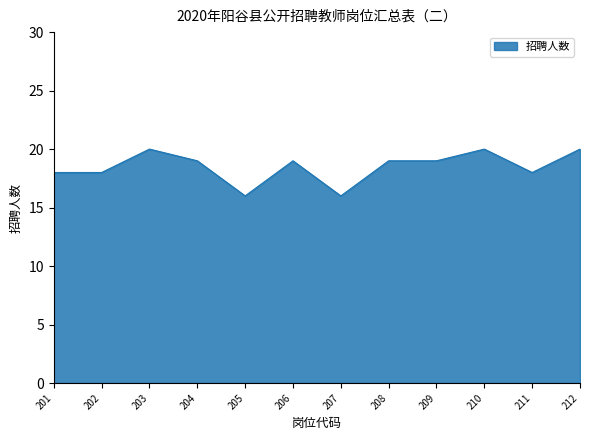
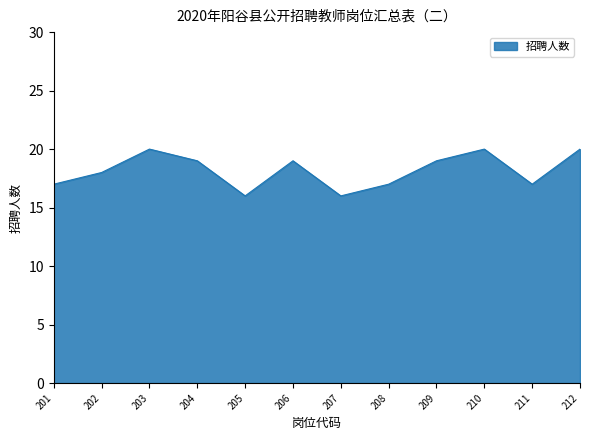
201: 18 -> 17
208: 19 -> 17
211: 18 -> 17
